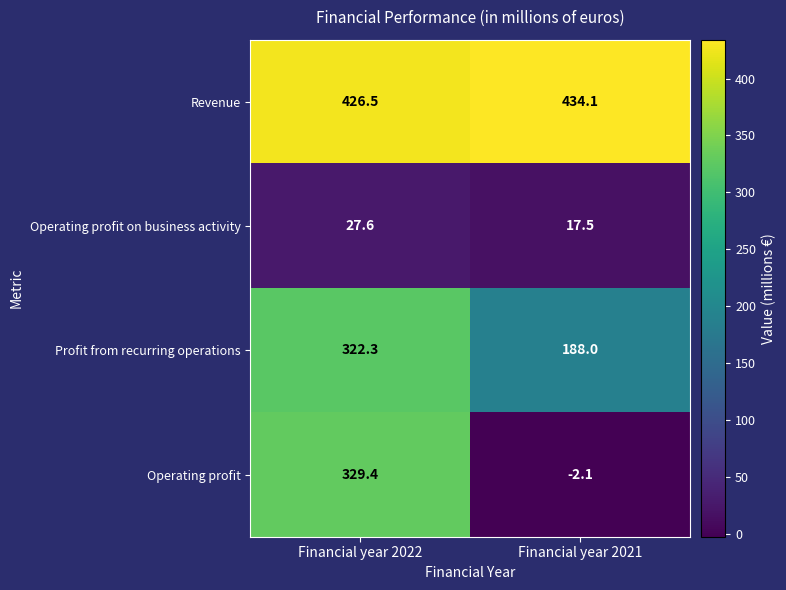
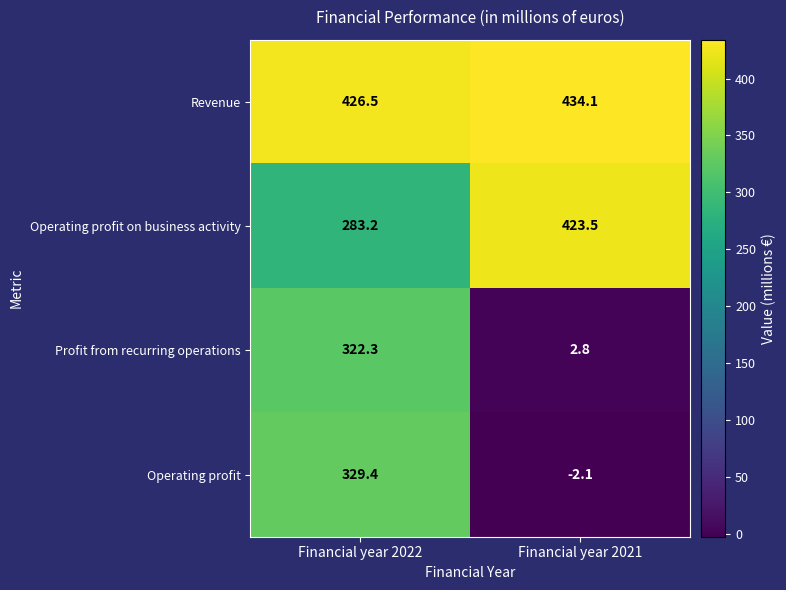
Operating profit on business activity, Financial year 2022: 27.6 -> 283.2
Operating profit on business activity, Financial year 2021: 17.5 -> 423.5
Profit from recurring operations, Financial year 2021: 188.0 -> 2.8
